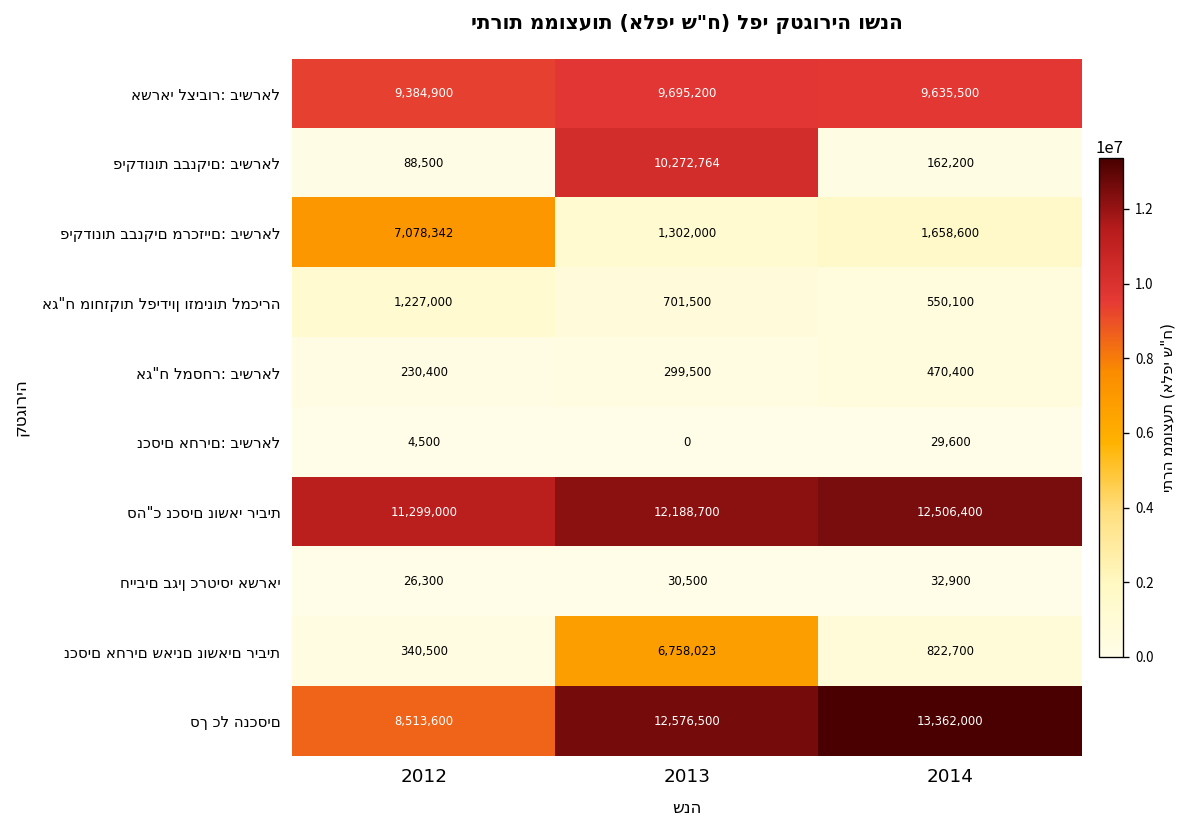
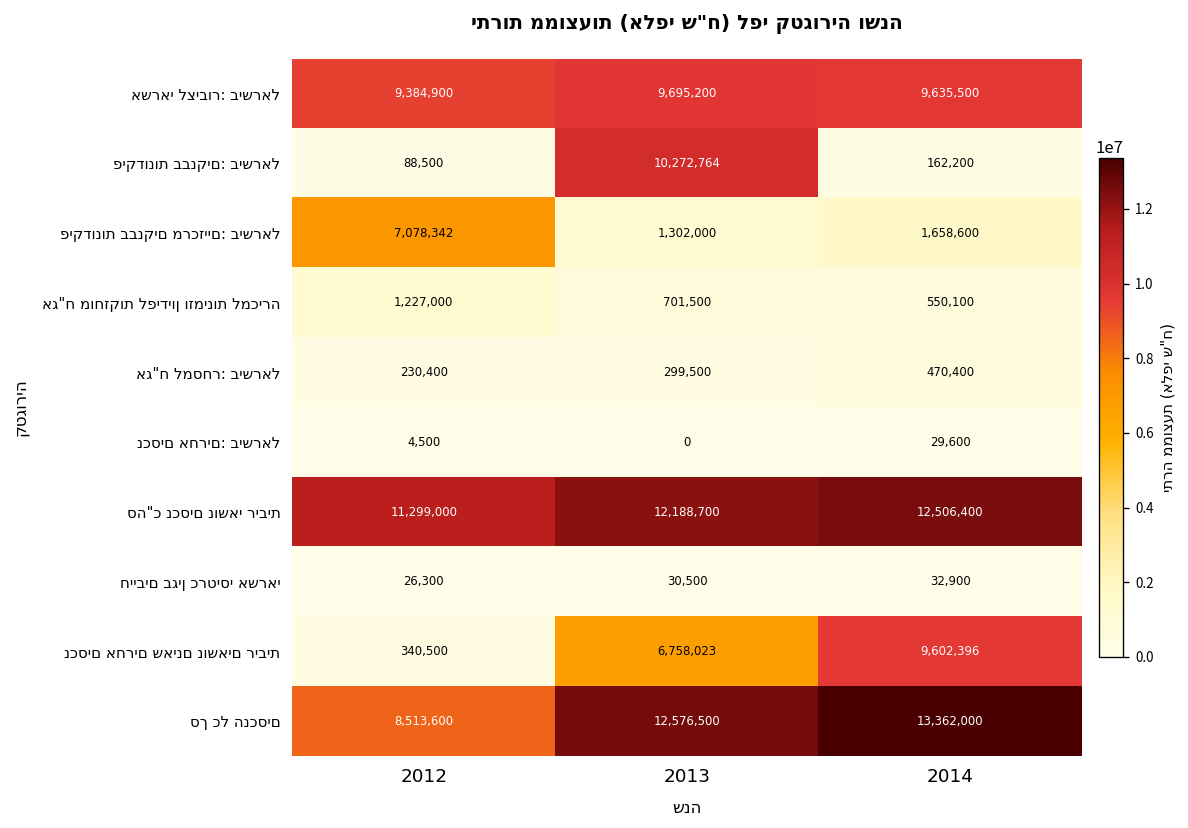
נכסים אחרים שאינם נושאים ריבית, 2014: 822,700 -> 9,602,396
